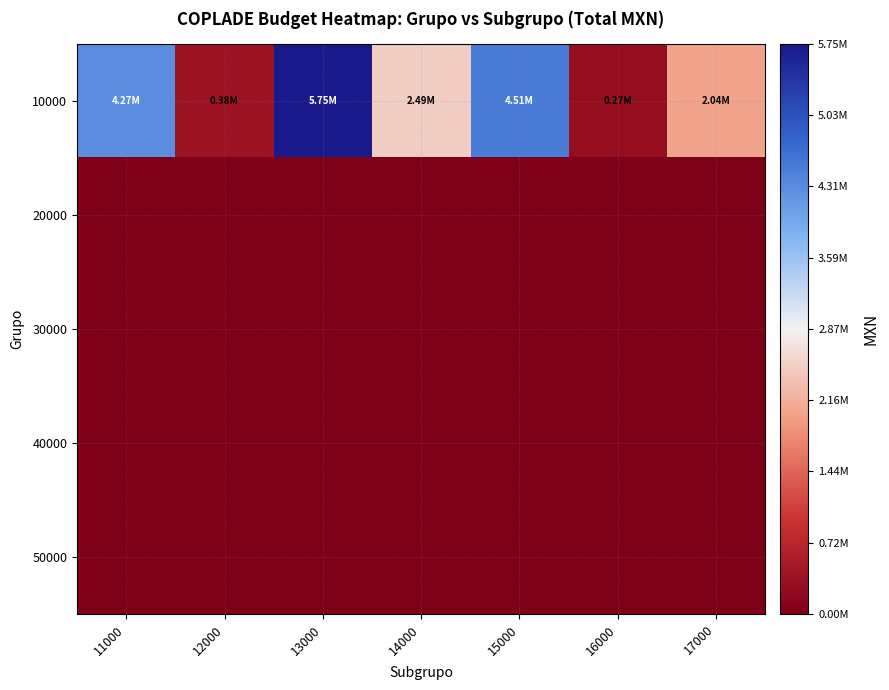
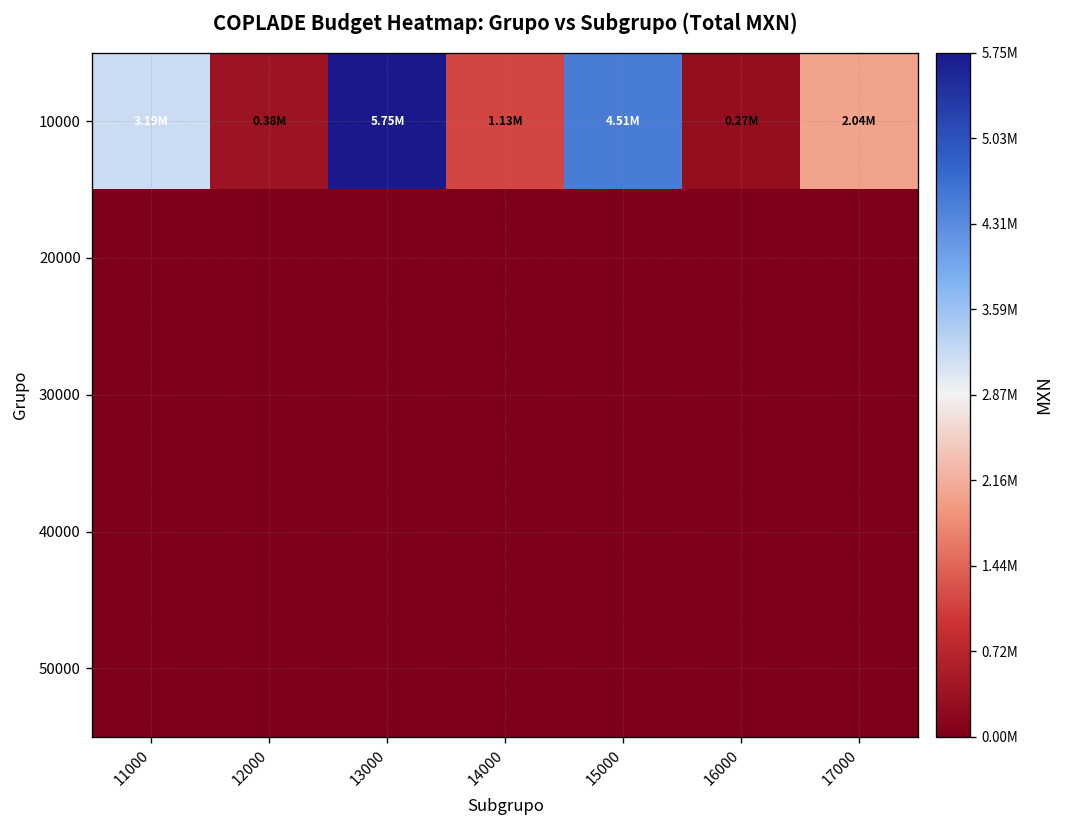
10000, 11000: 4.27M -> 3.19M
10000, 14000: 2.49M -> 1.13M
